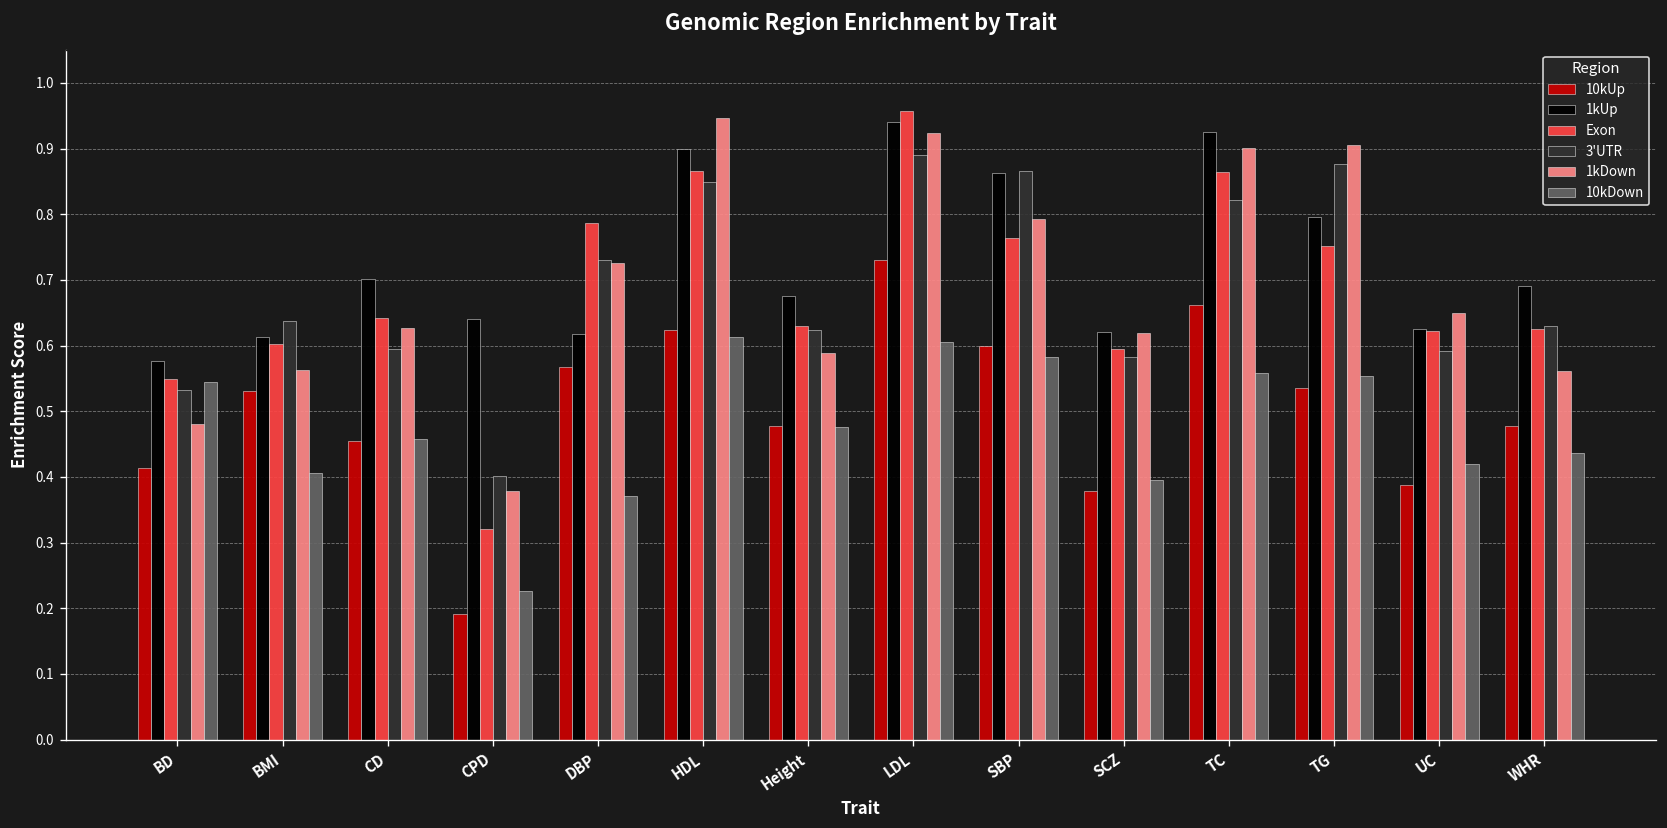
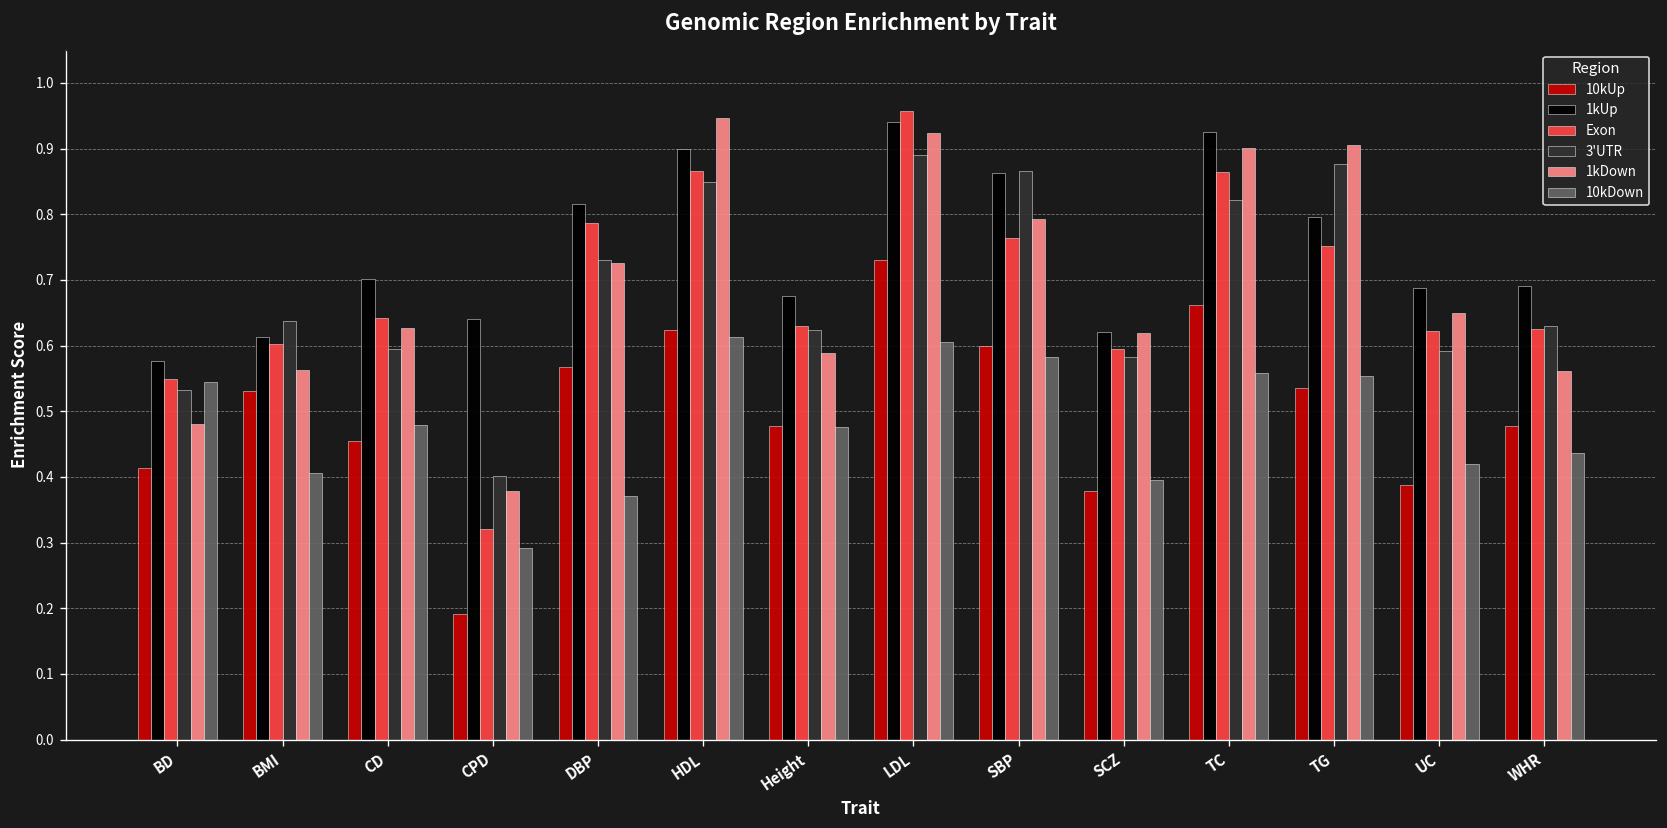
10kDown, CD: 0.46 -> 0.48
10kDown, CPD: 0.23 -> 0.29
1kUp, DBP: 0.62 -> 0.82
1kUp, UC: 0.63 -> 0.69
